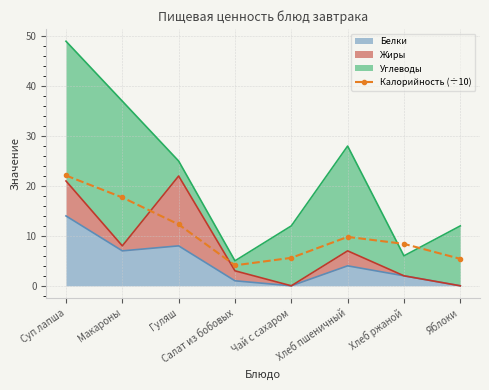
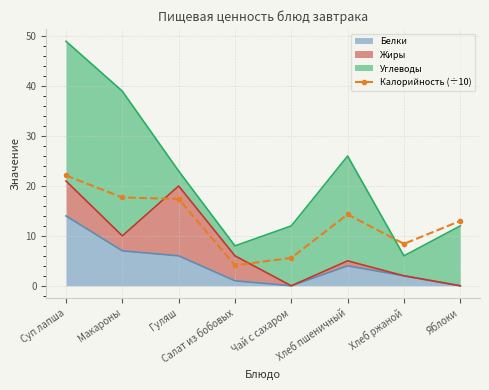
Жиры, Макароны: 1 -> 3
Белки, Гуляш: 8 -> 6
Калорийность (÷10), Гуляш: 12 -> 17
Жиры, Салат из бобовых: 2 -> 5
Жиры, Хлеб пшеничный: 3 -> 1
Калорийность (÷10), Хлеб пшеничный: 10 -> 14
Калорийность (÷10), Яблоки: 5 -> 13
